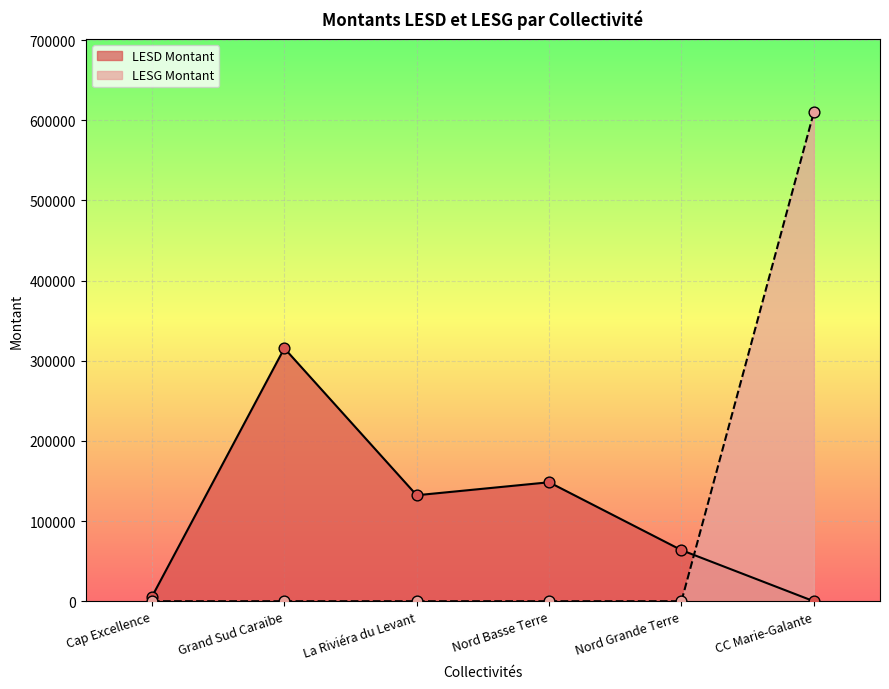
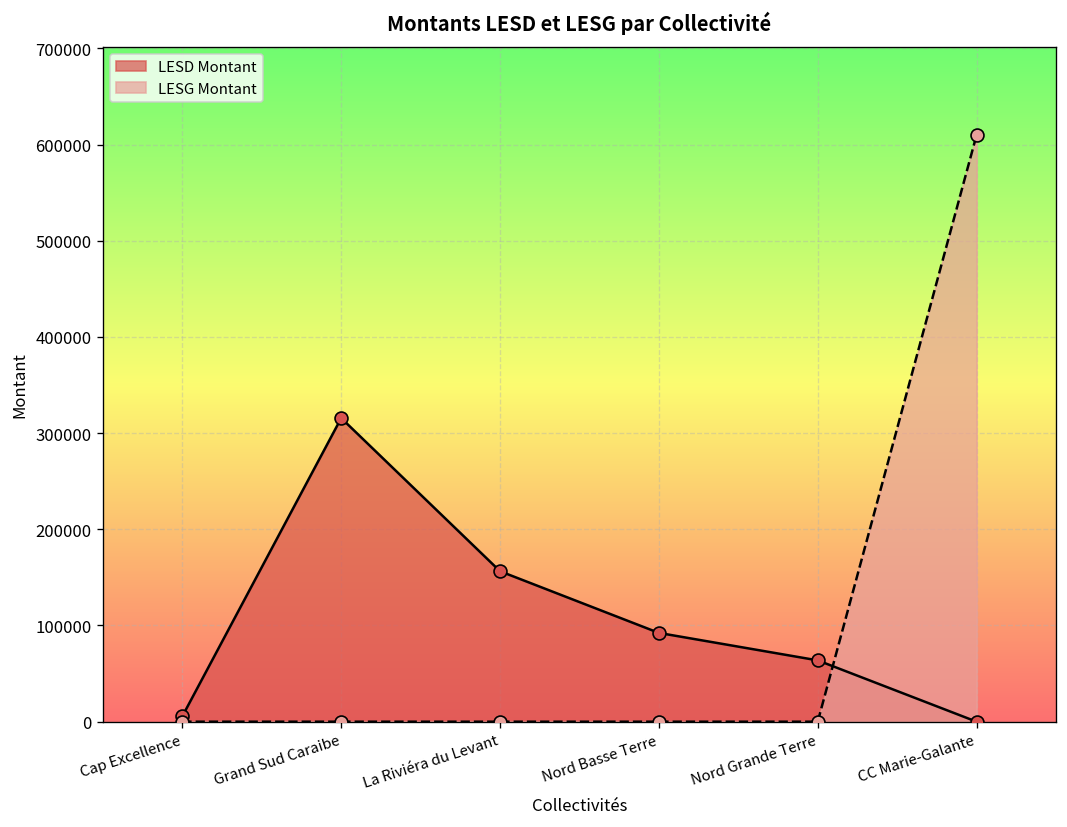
LESD Montant, La Riviéra du Levant: 130000 -> 160000
LESD Montant, Nord Basse Terre: 150000 -> 90000
